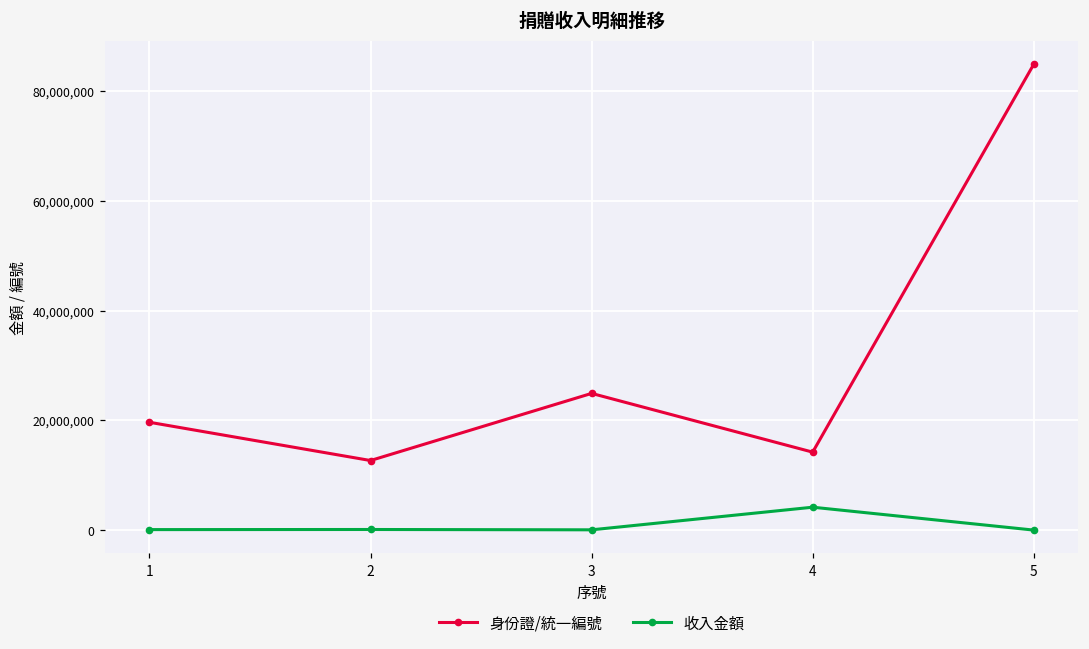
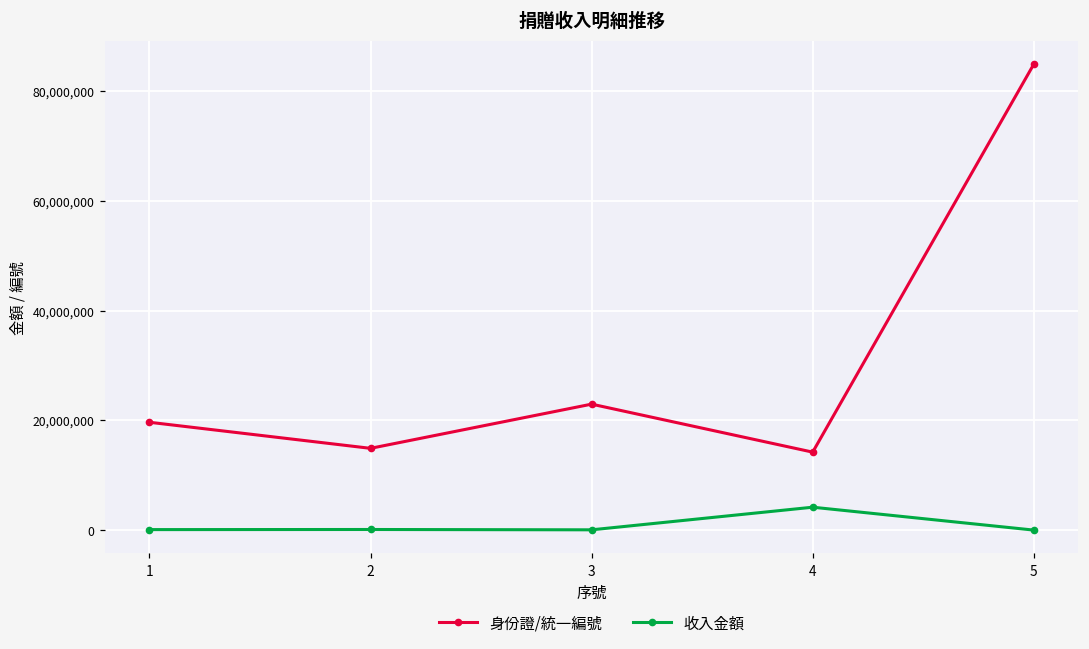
身份證/統一編號, 2: 13,000,000 -> 15,000,000
身份證/統一編號, 3: 25,000,000 -> 23,000,000
